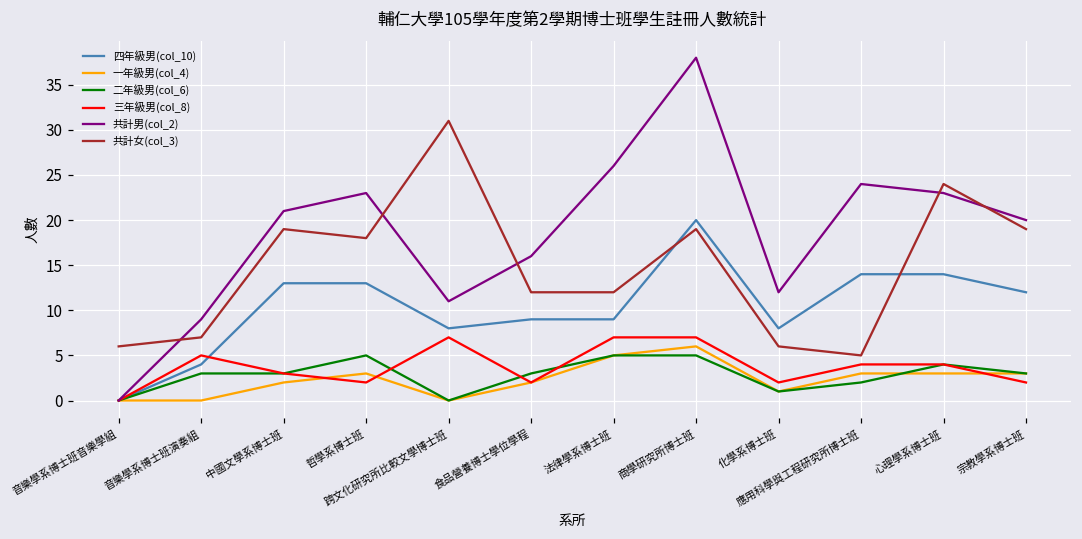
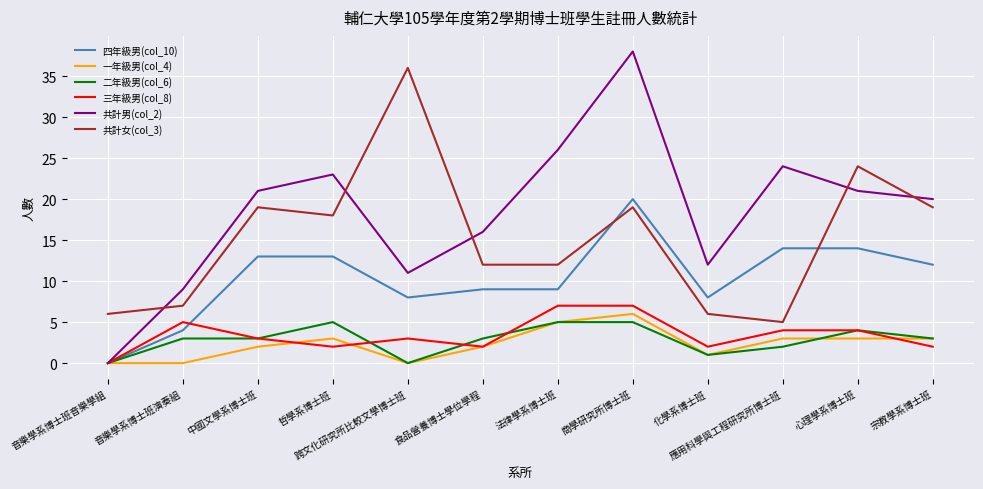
三年級男(col_8), 跨文化研究所比較文學博士班: 7 -> 3
共計女(col_3), 跨文化研究所比較文學博士班: 31 -> 36
共計男(col_2), 心理學系博士班: 23 -> 21
